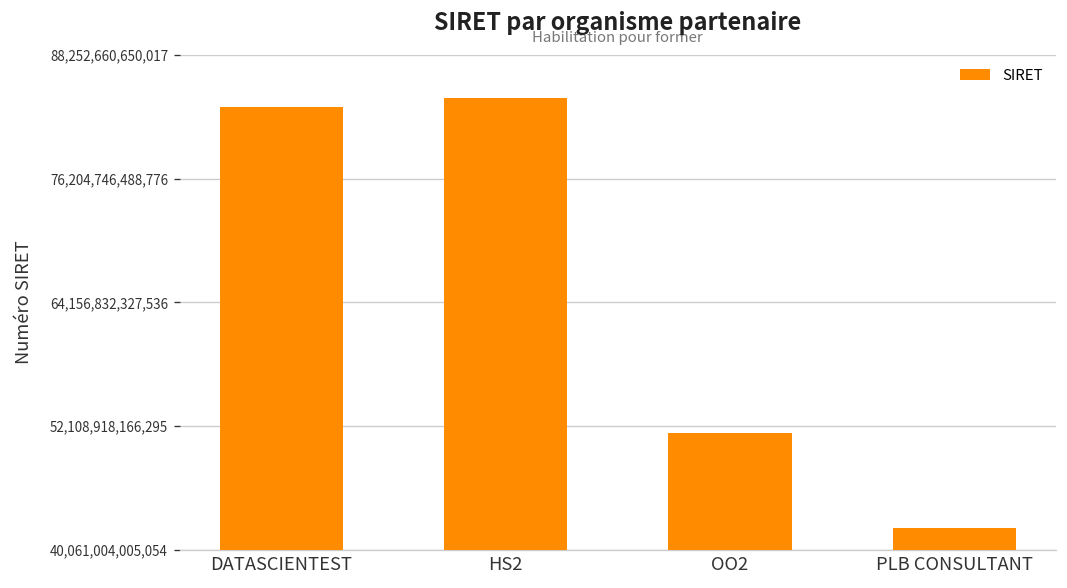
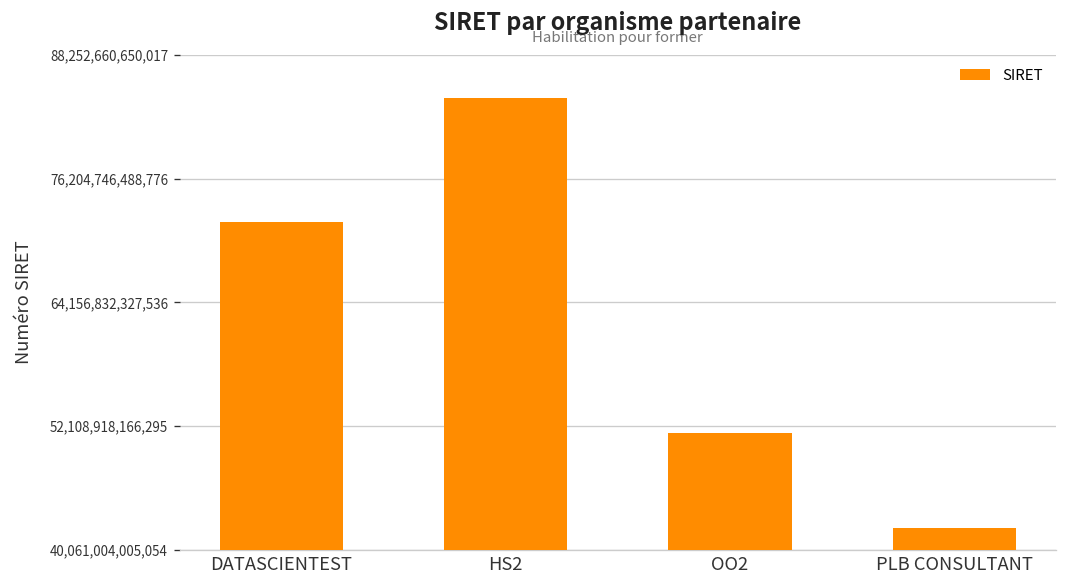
DATASCIENTEST: 83,000,000,000,000 -> 72,000,000,000,000
